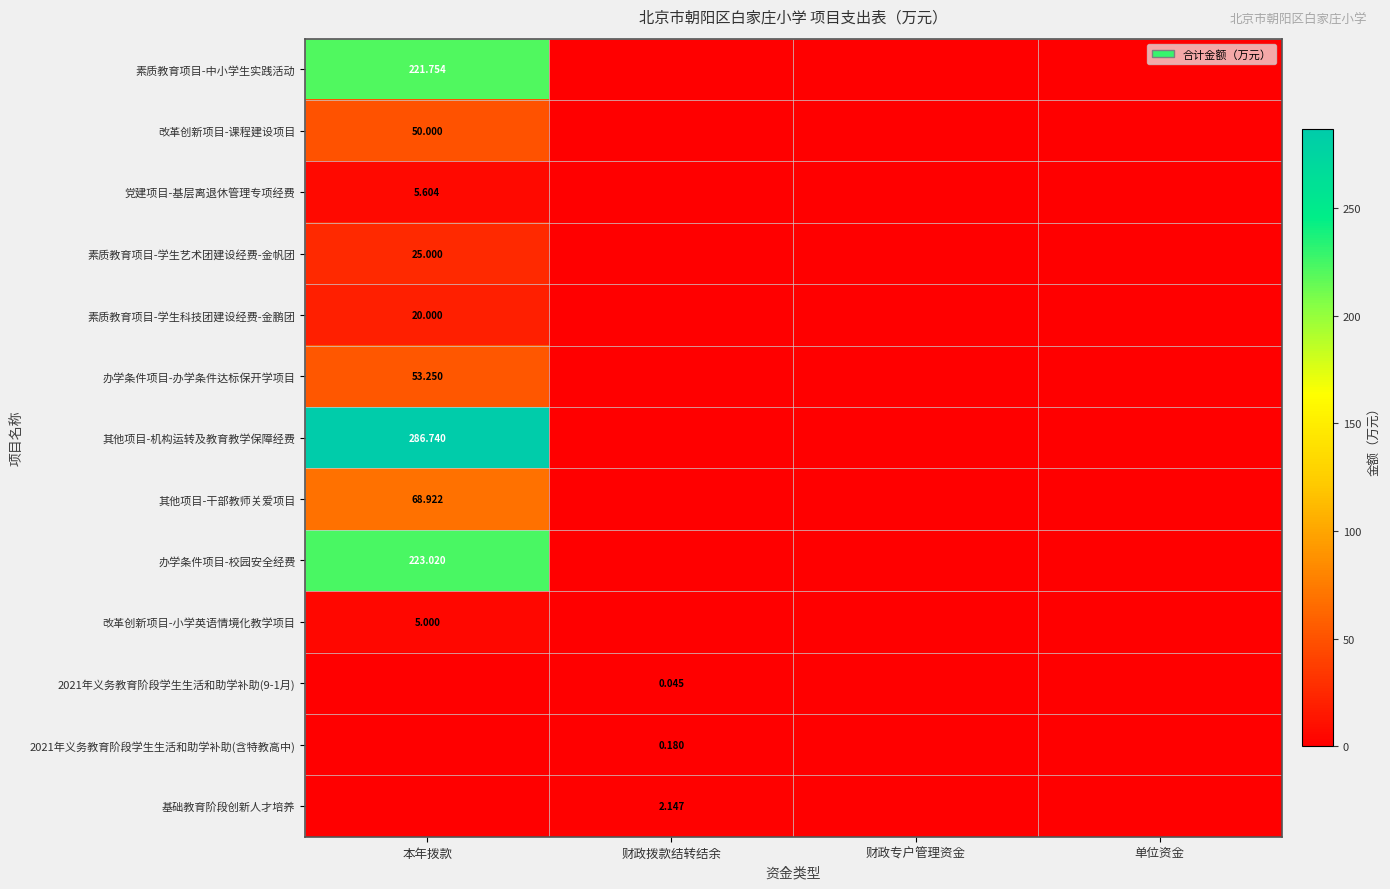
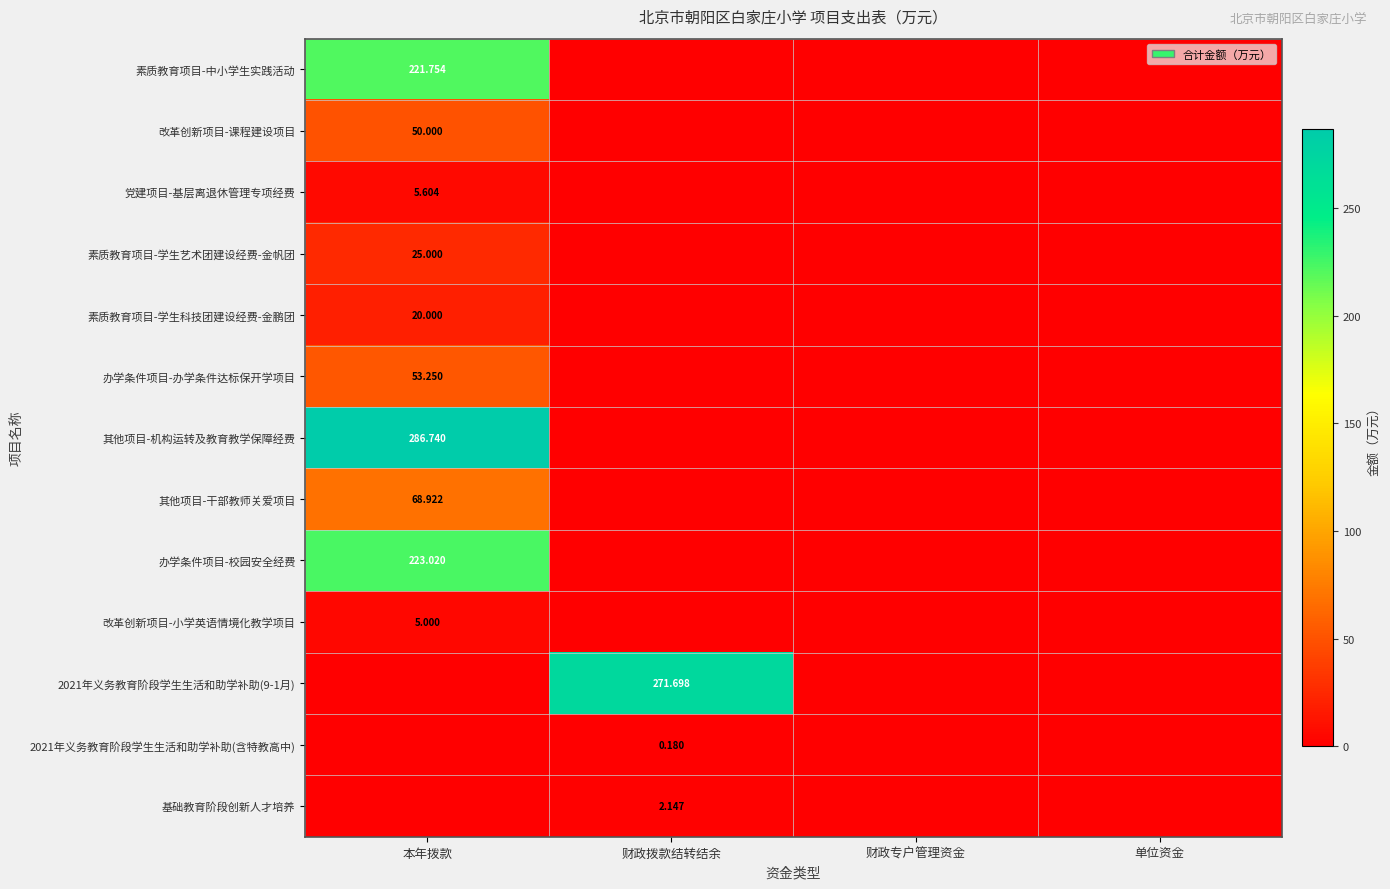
2021年义务教育阶段学生生活和助学补助(9-1月), 财政拨款结转结余: 0.045 -> 271.698
